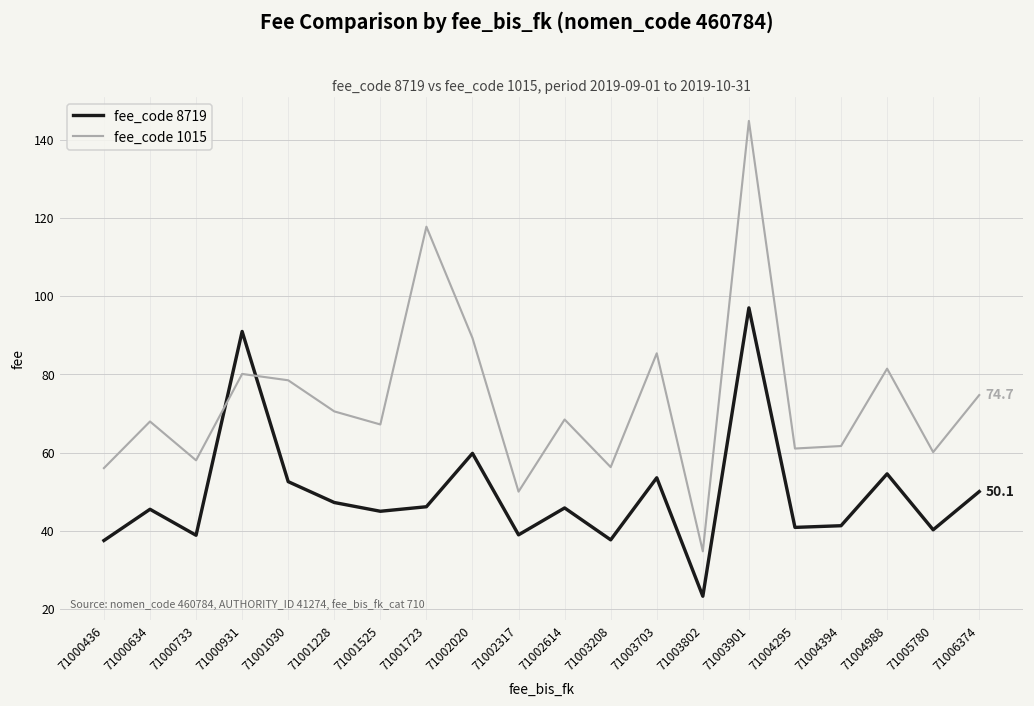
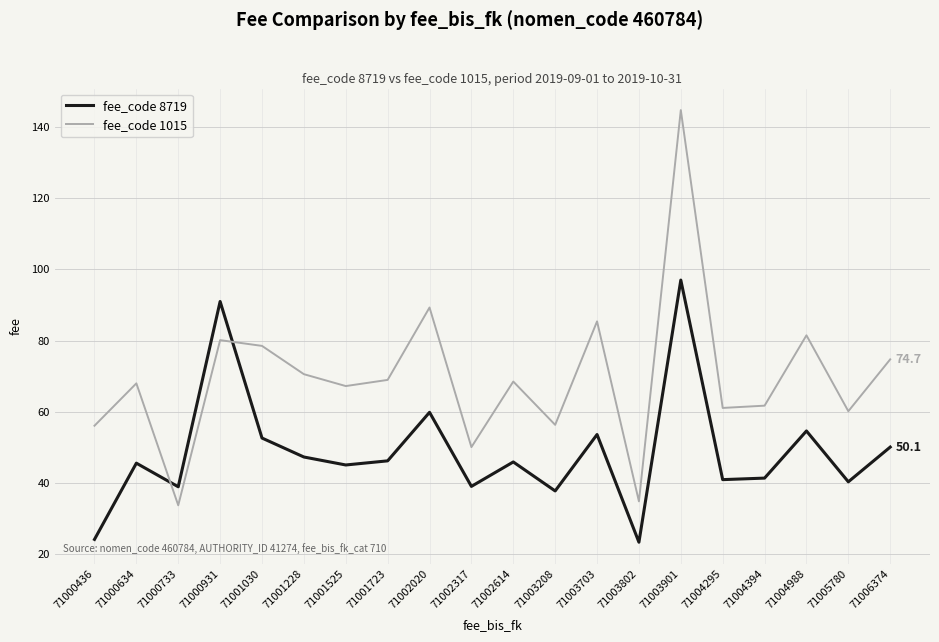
fee_code 8719, 71000436: 38 -> 24
fee_code 1015, 71000733: 58 -> 34
fee_code 1015, 71001723: 118 -> 69
